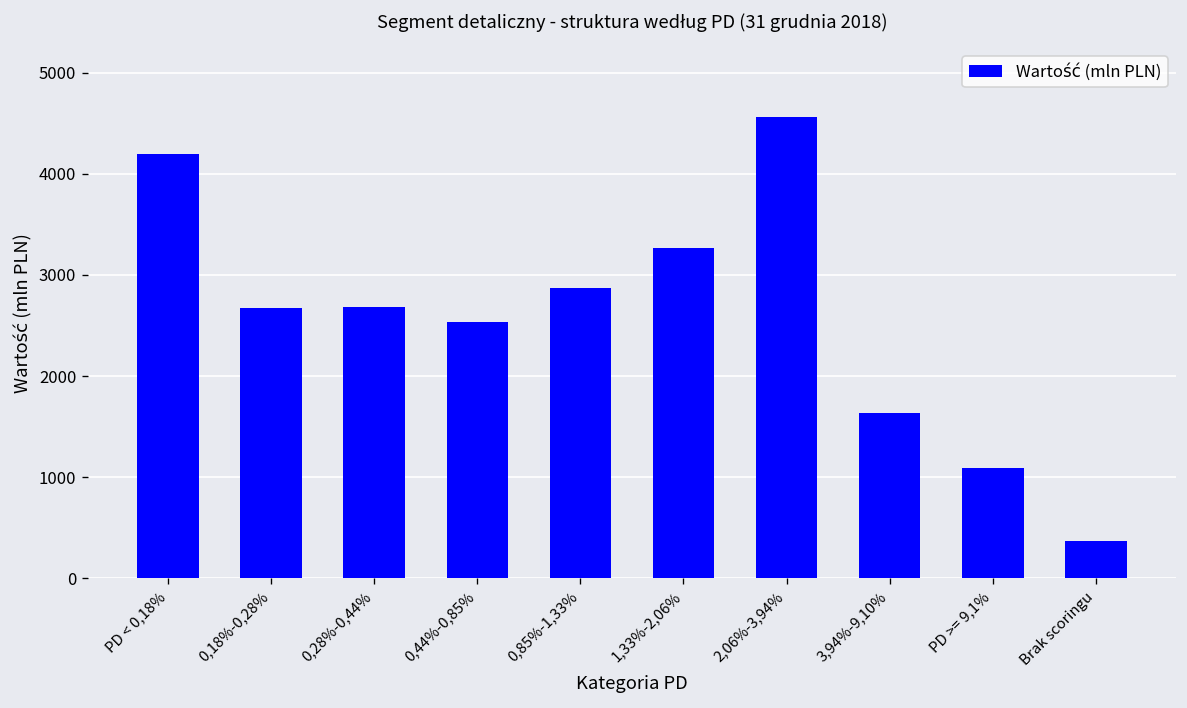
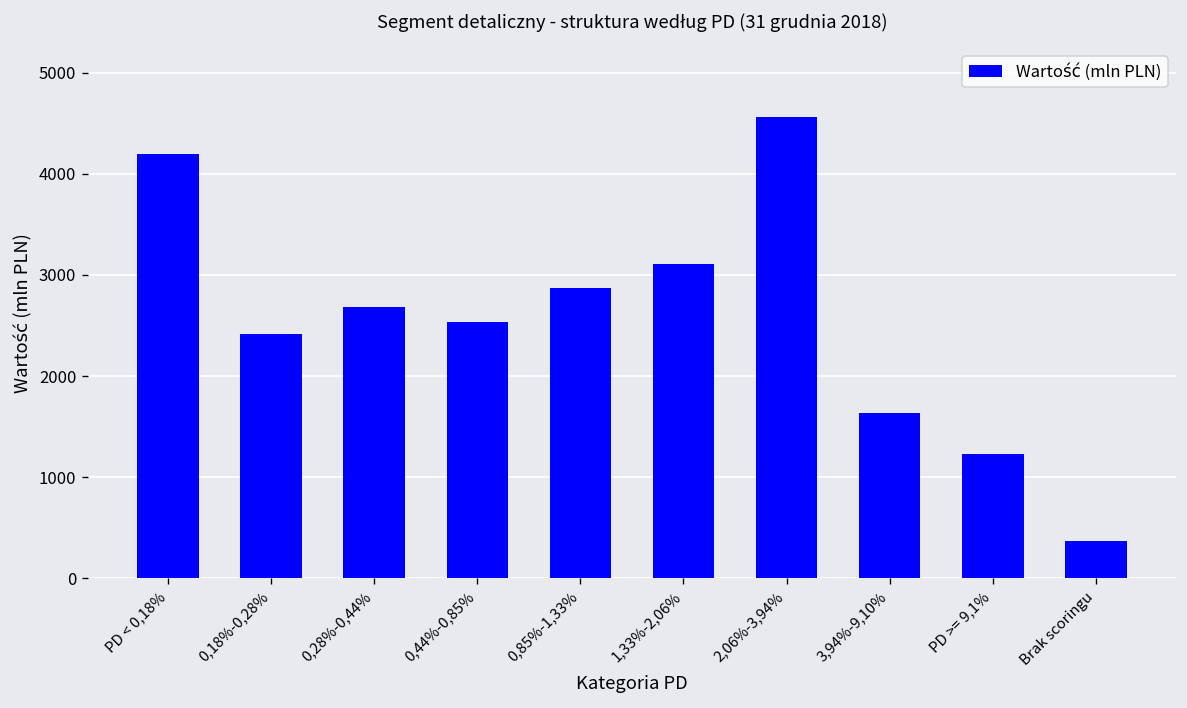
0,18%-0,28%: 2700 -> 2400
1,33%-2,06%: 3300 -> 3100
PD >= 9,1%: 1100 -> 1200
